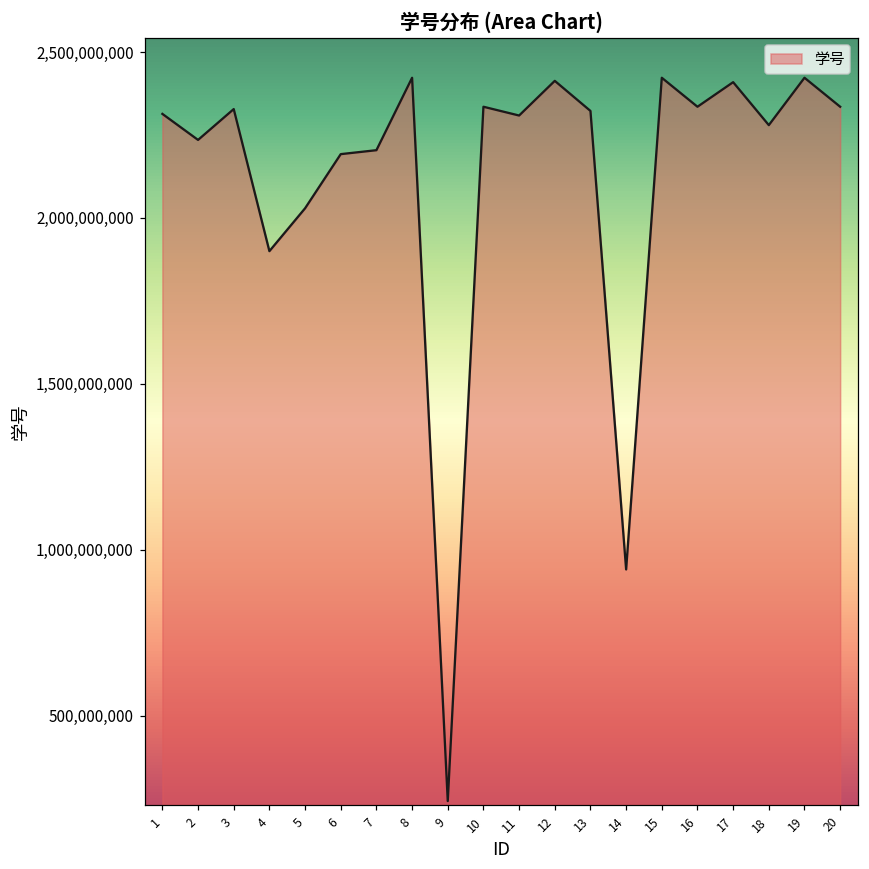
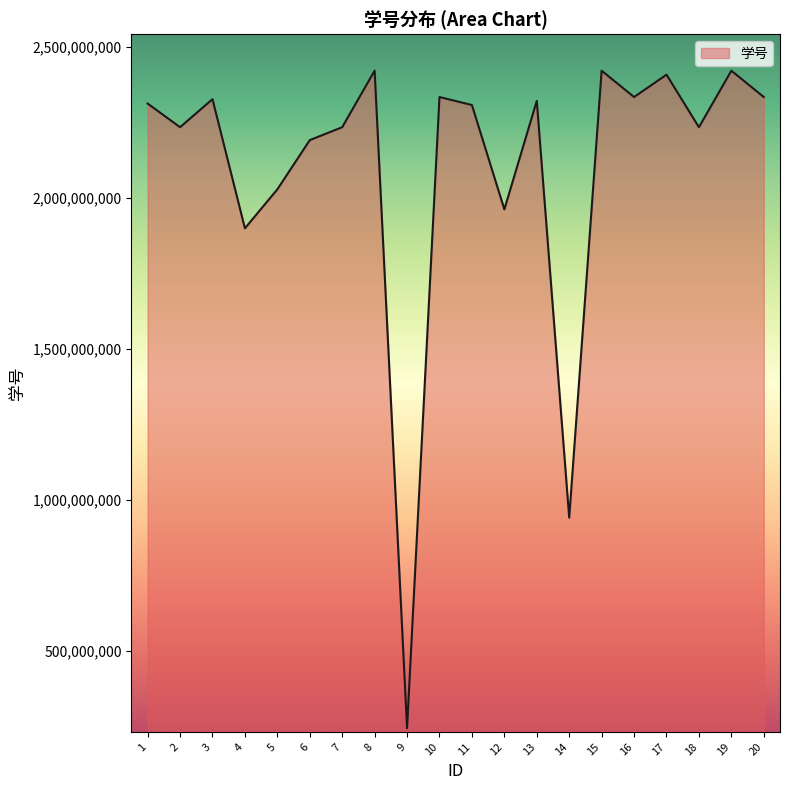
7: 2,200,000,000 -> 2,240,000,000
12: 2,410,000,000 -> 1,960,000,000
18: 2,280,000,000 -> 2,240,000,000
